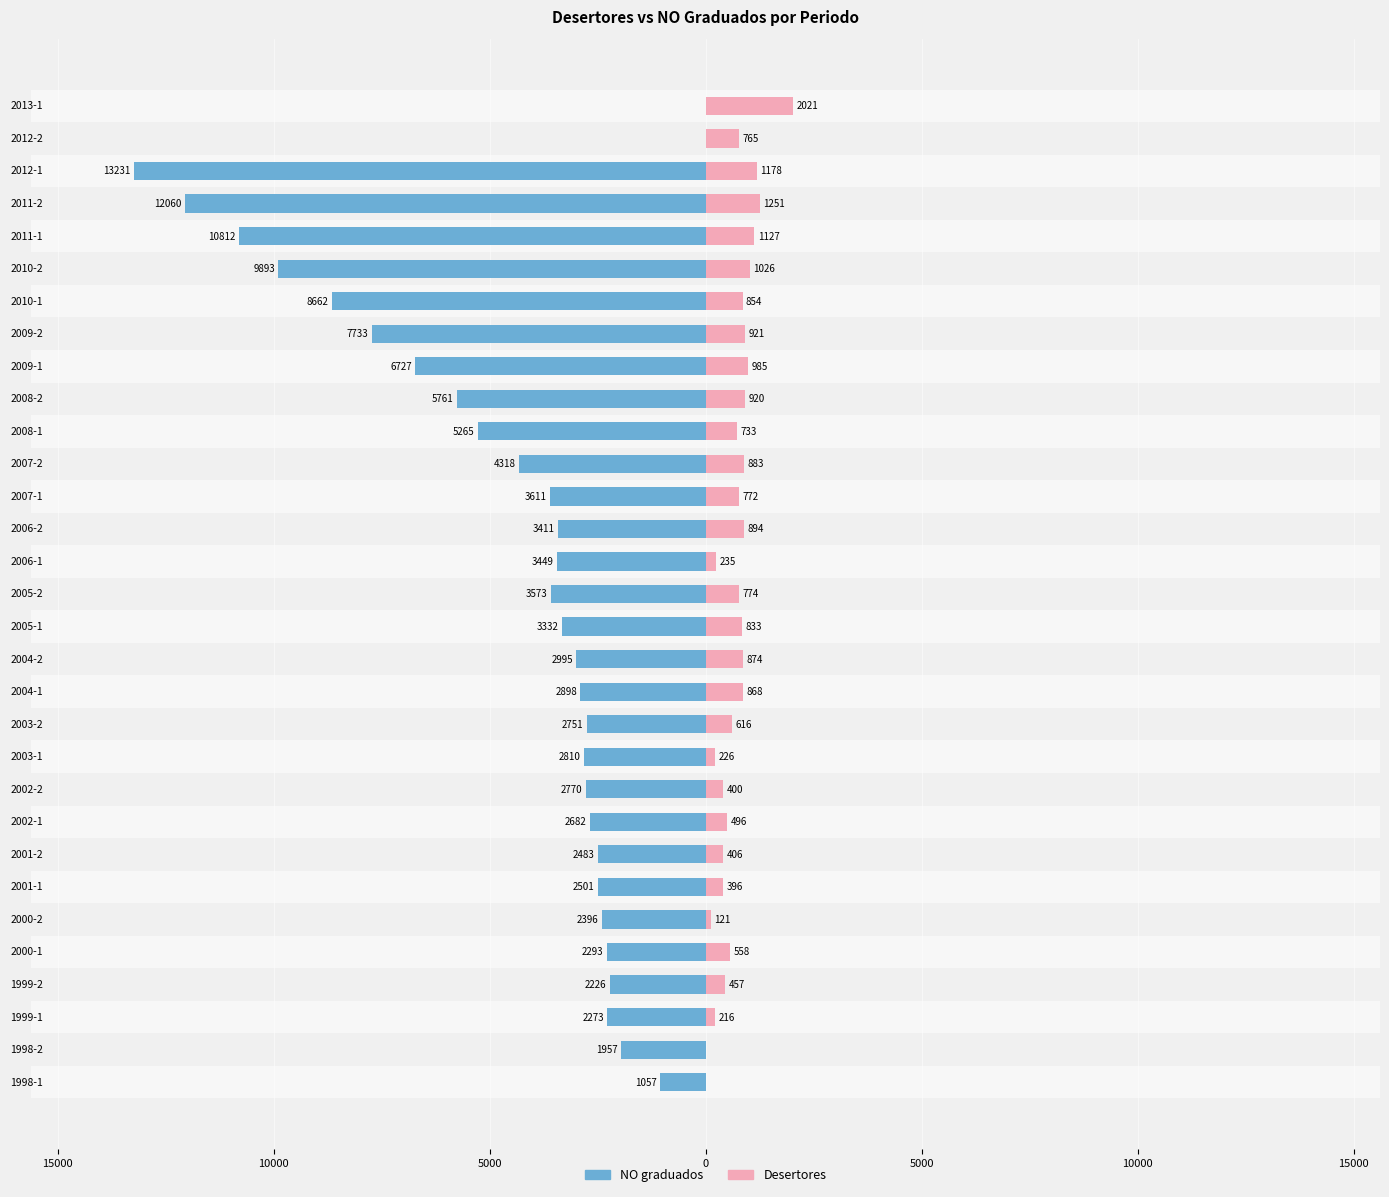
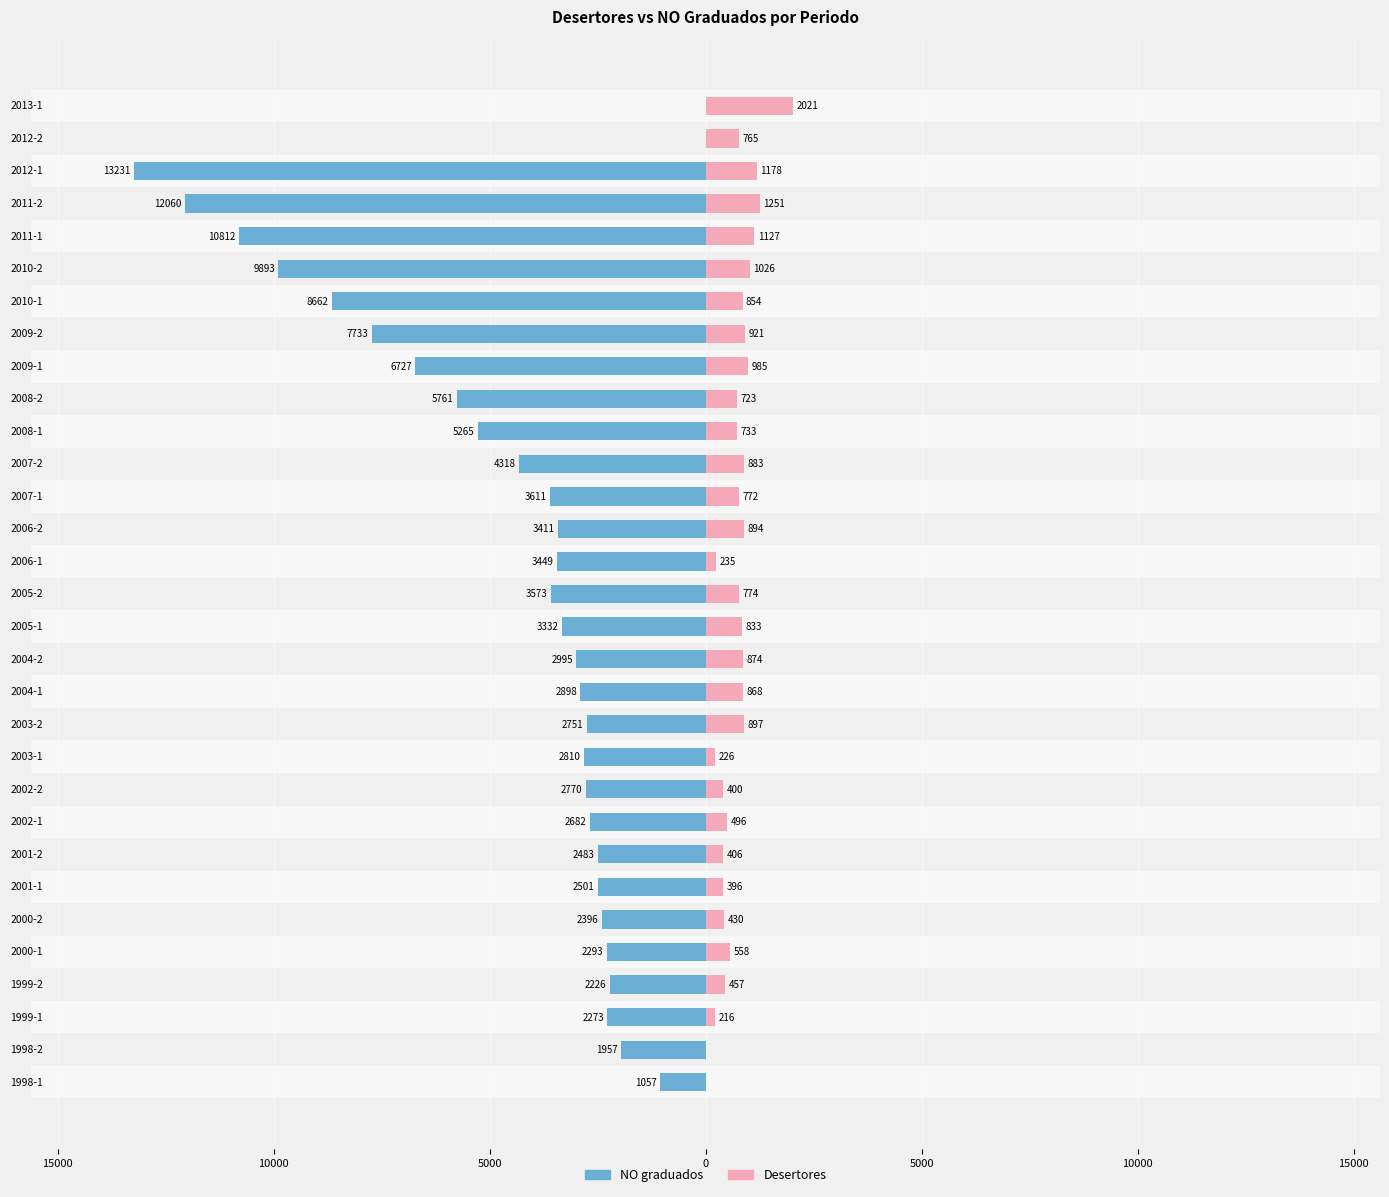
Desertores, 2008-2: 920 -> 723
Desertores, 2003-2: 616 -> 897
Desertores, 2000-2: 121 -> 430
